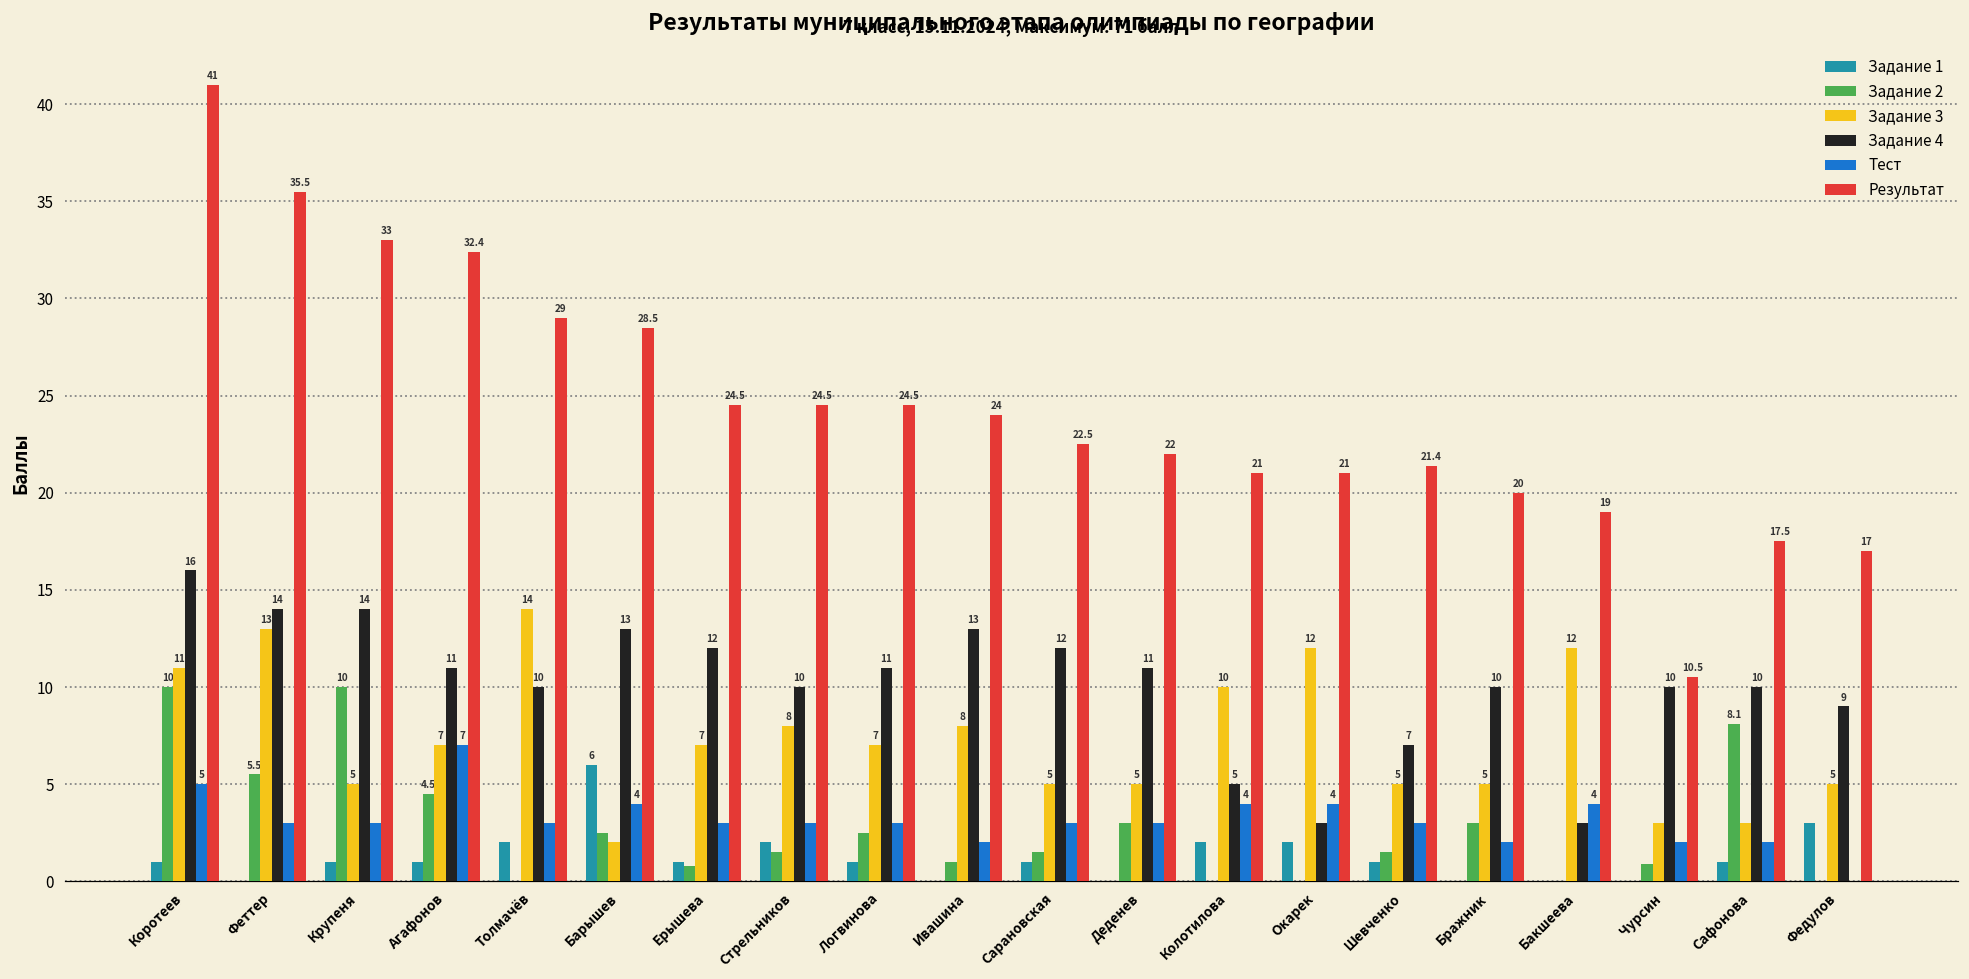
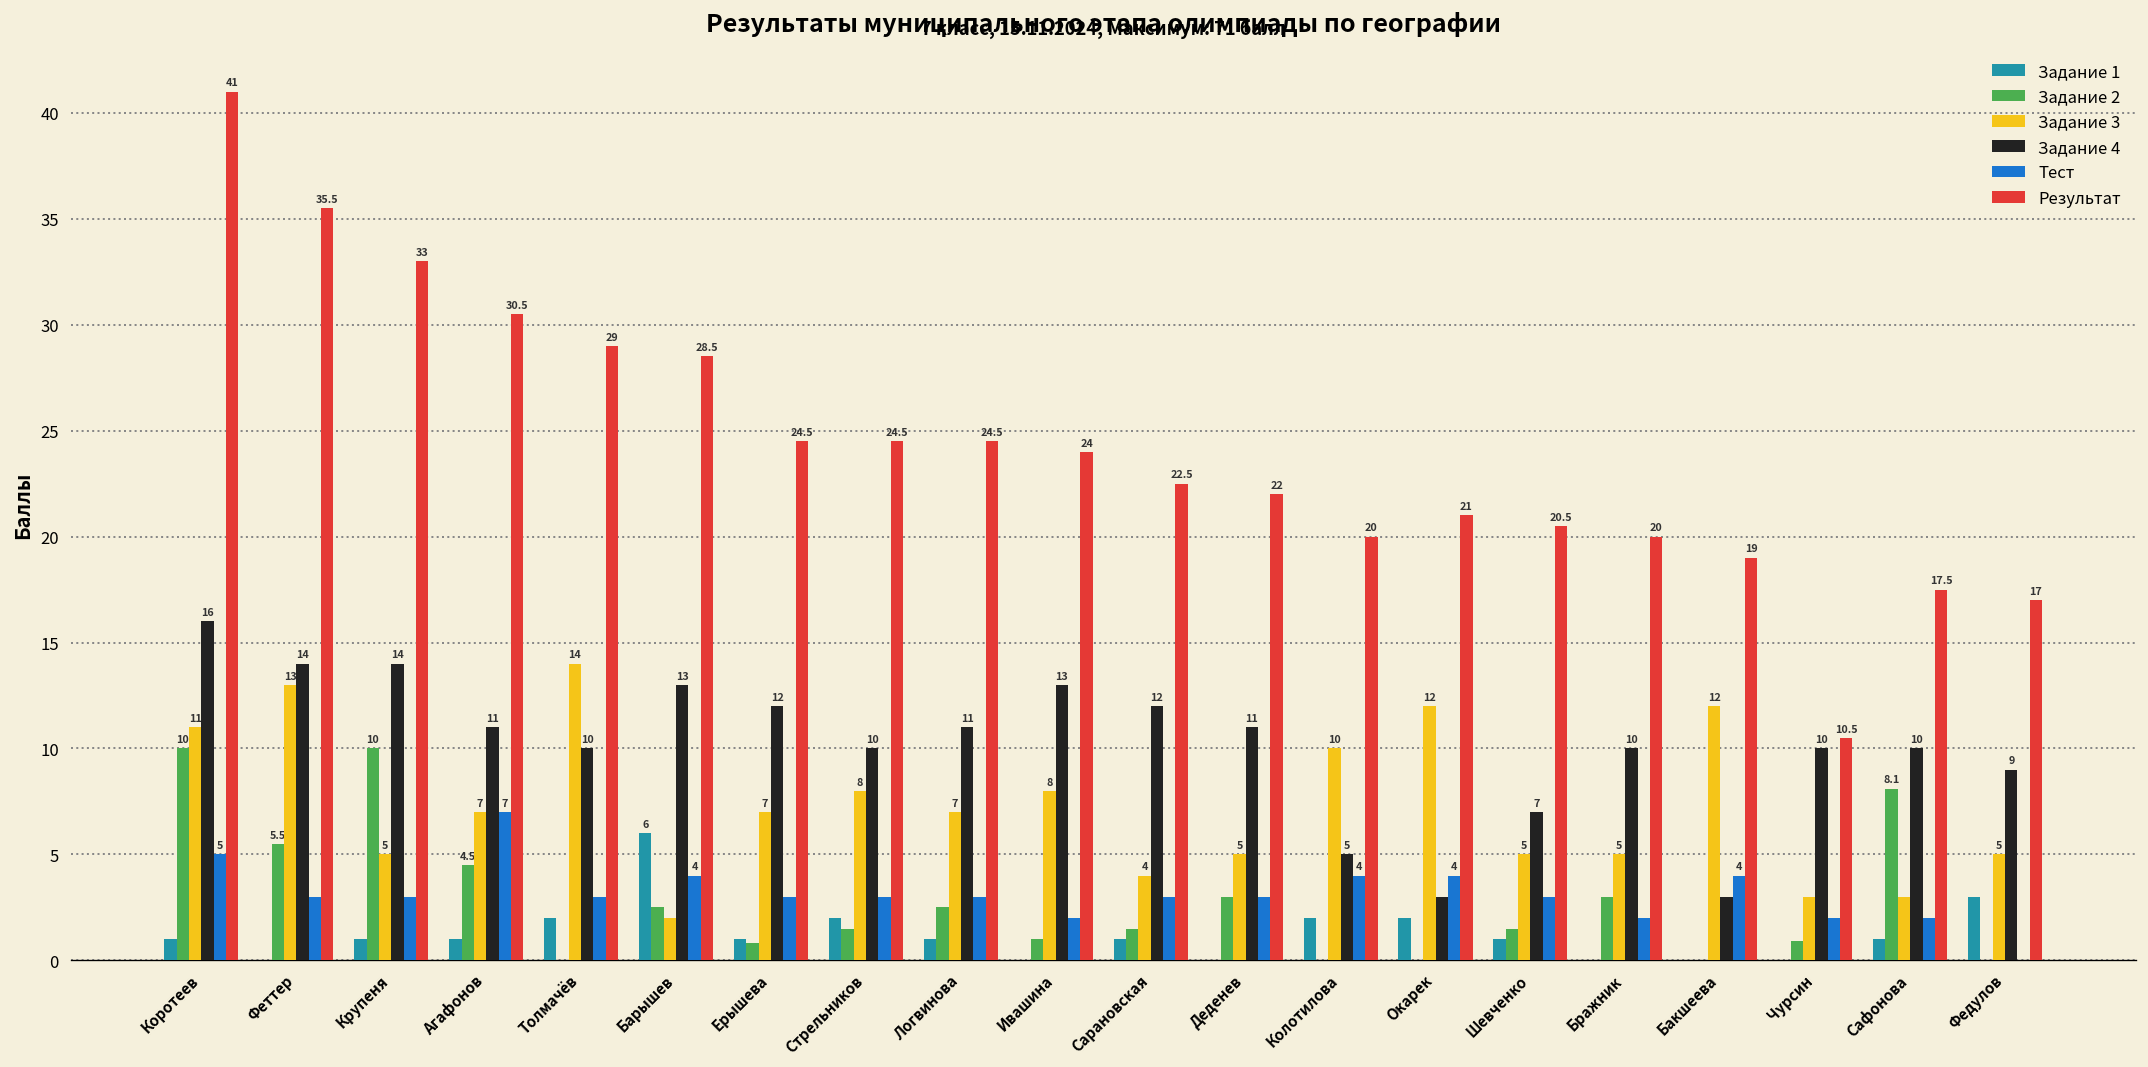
Результат, Агафонов: 32.4 -> 30.5
Задание 3, Сарановская: 5 -> 4
Результат, Колотилова: 21 -> 20
Результат, Шевченко: 21.4 -> 20.5
